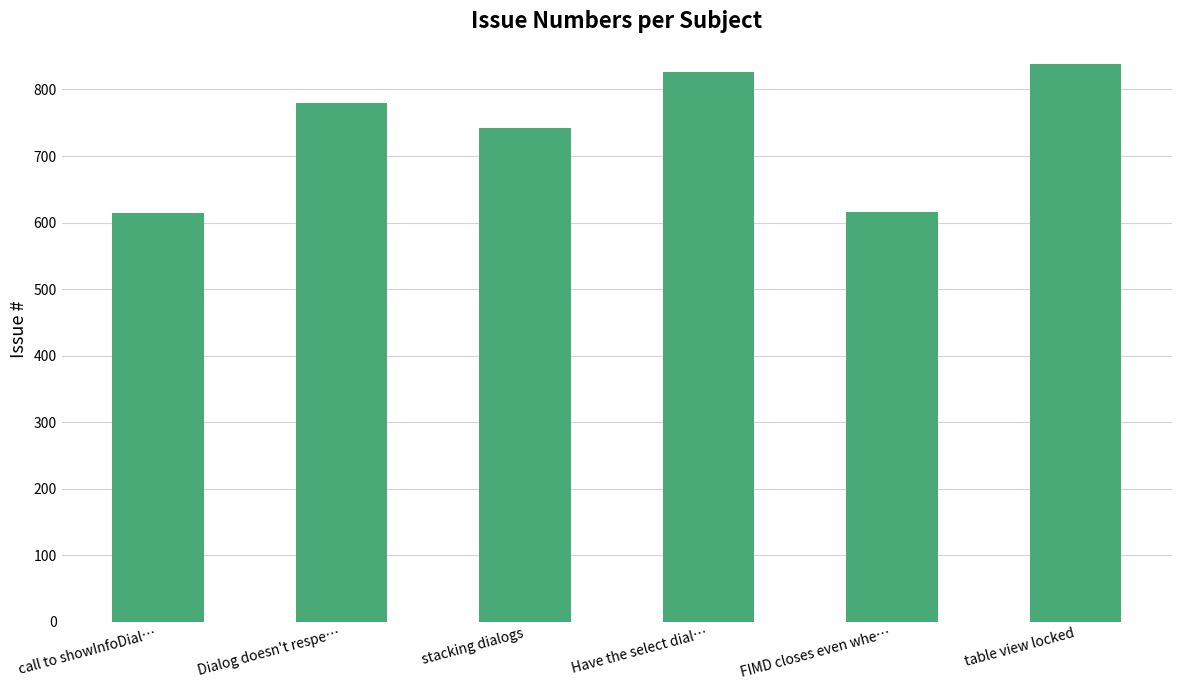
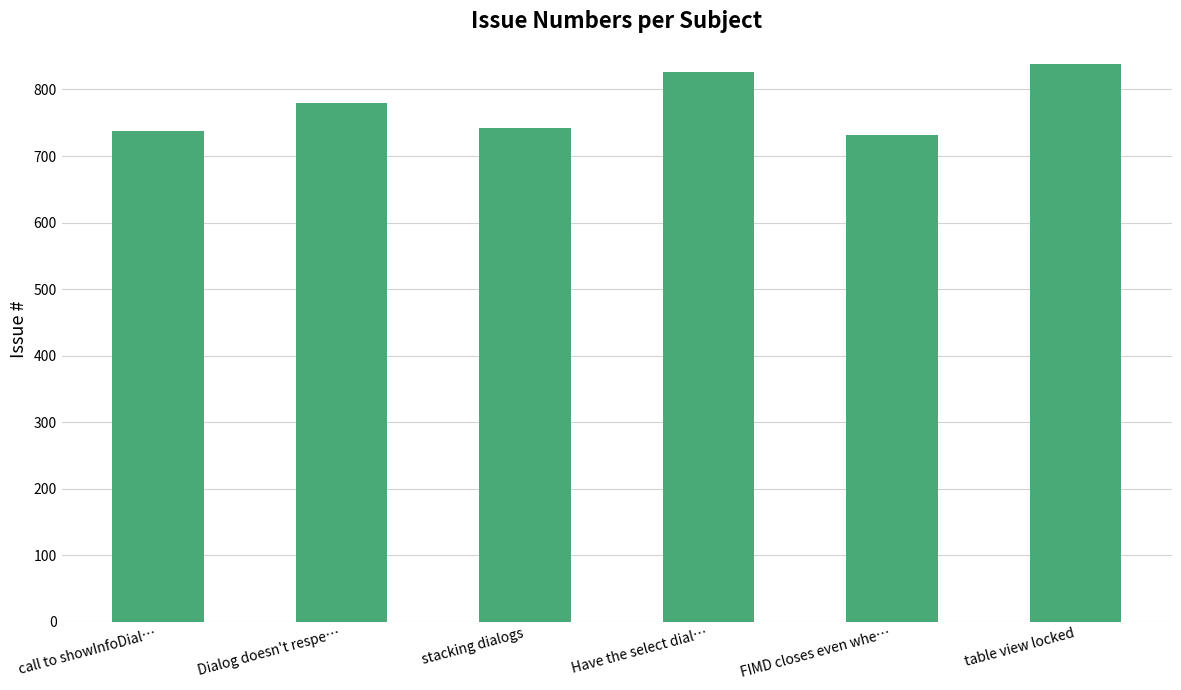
call to showInfoDial…: 610 -> 740
FIMD closes even whe…: 620 -> 730
